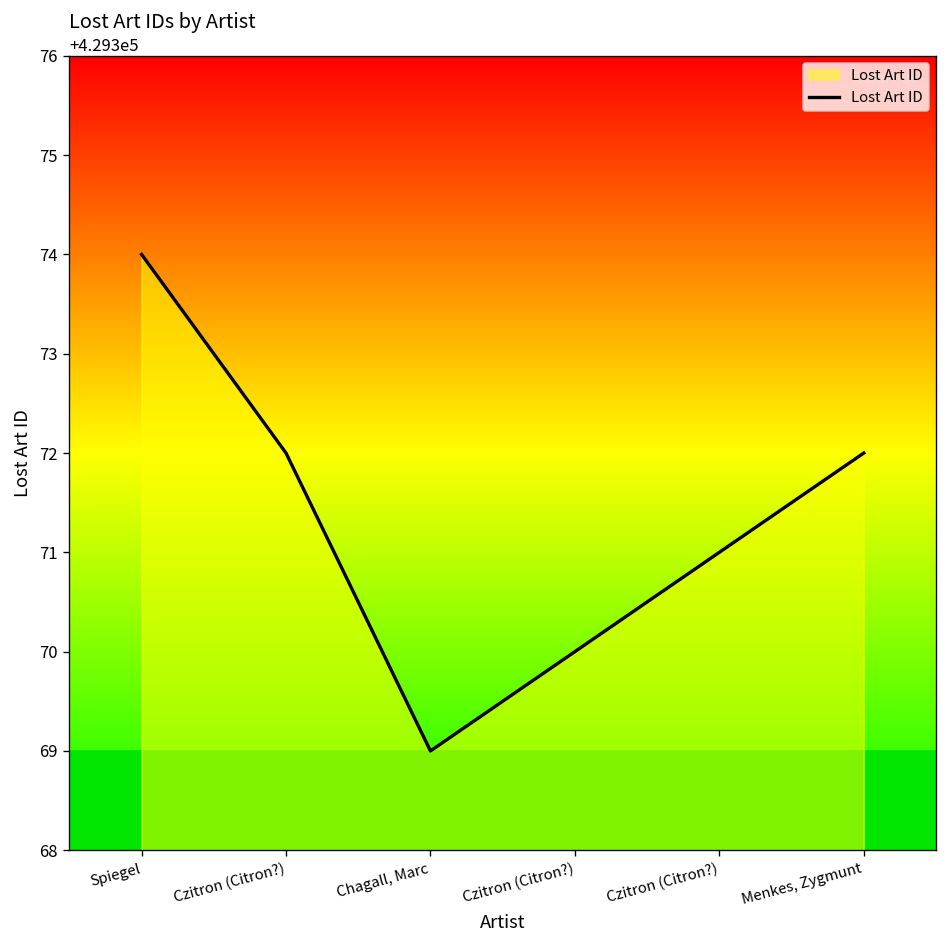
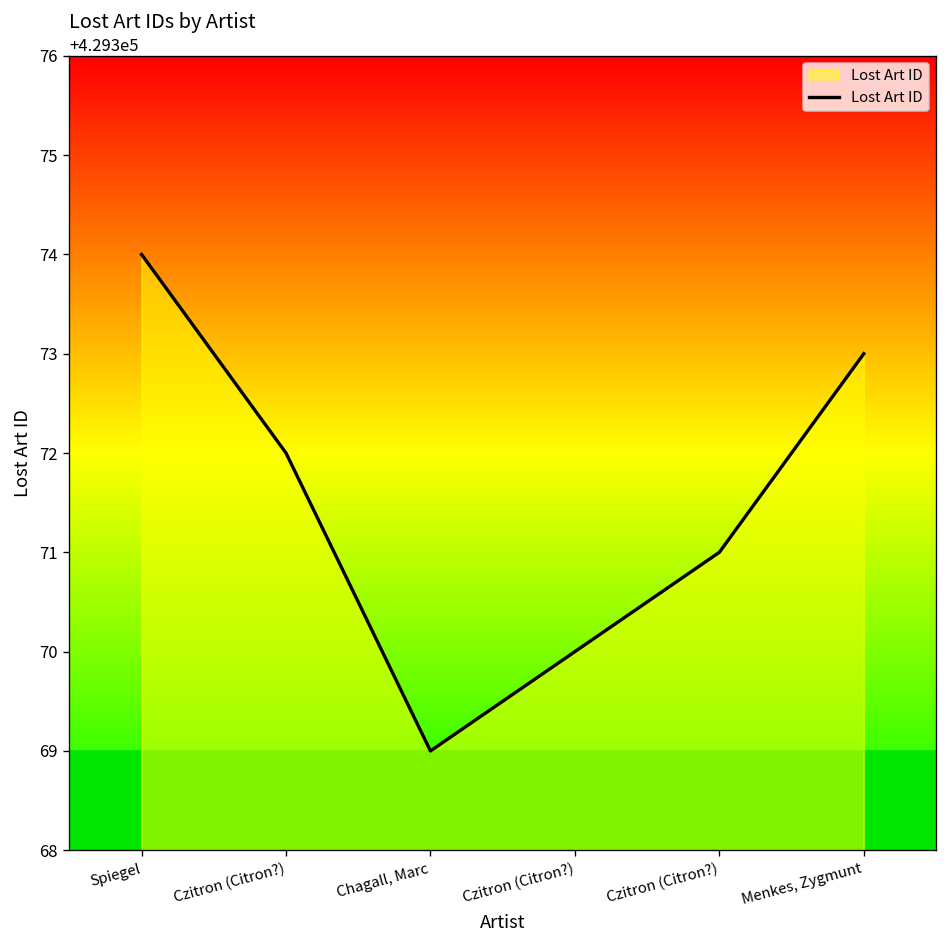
Menkes, Zygmunt: 429372 -> 429373
